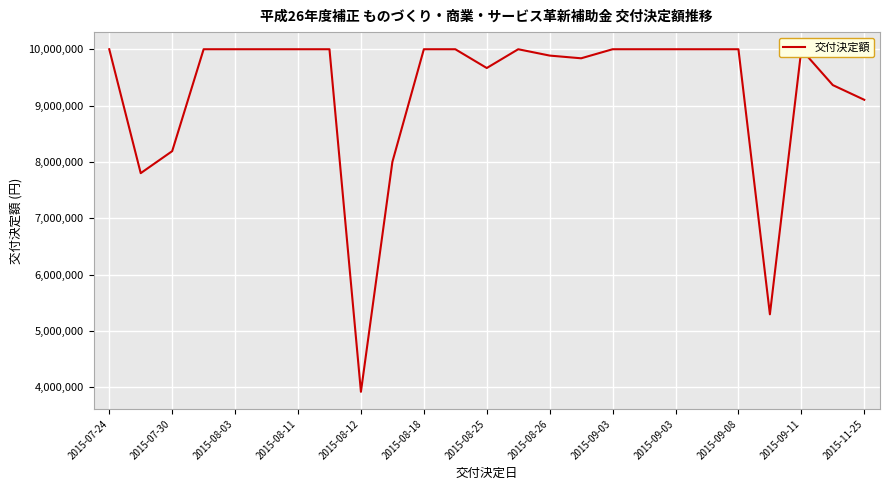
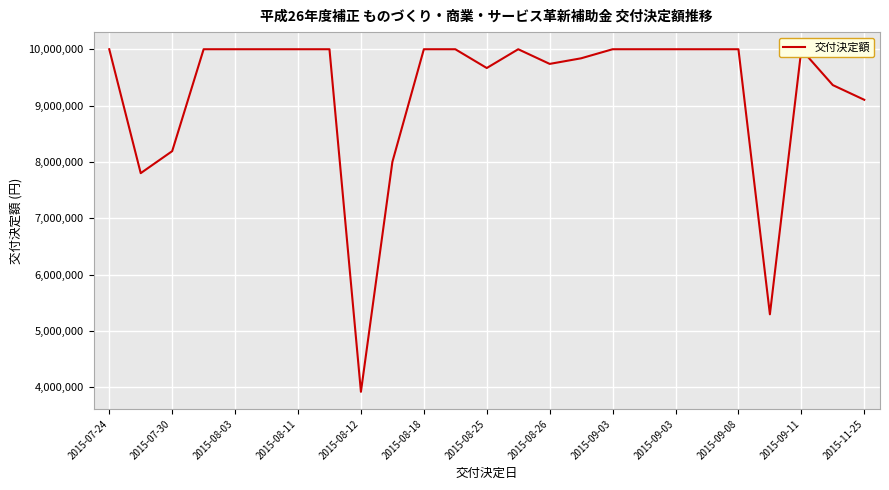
2015-08-26: 9,900,000 -> 9,700,000
